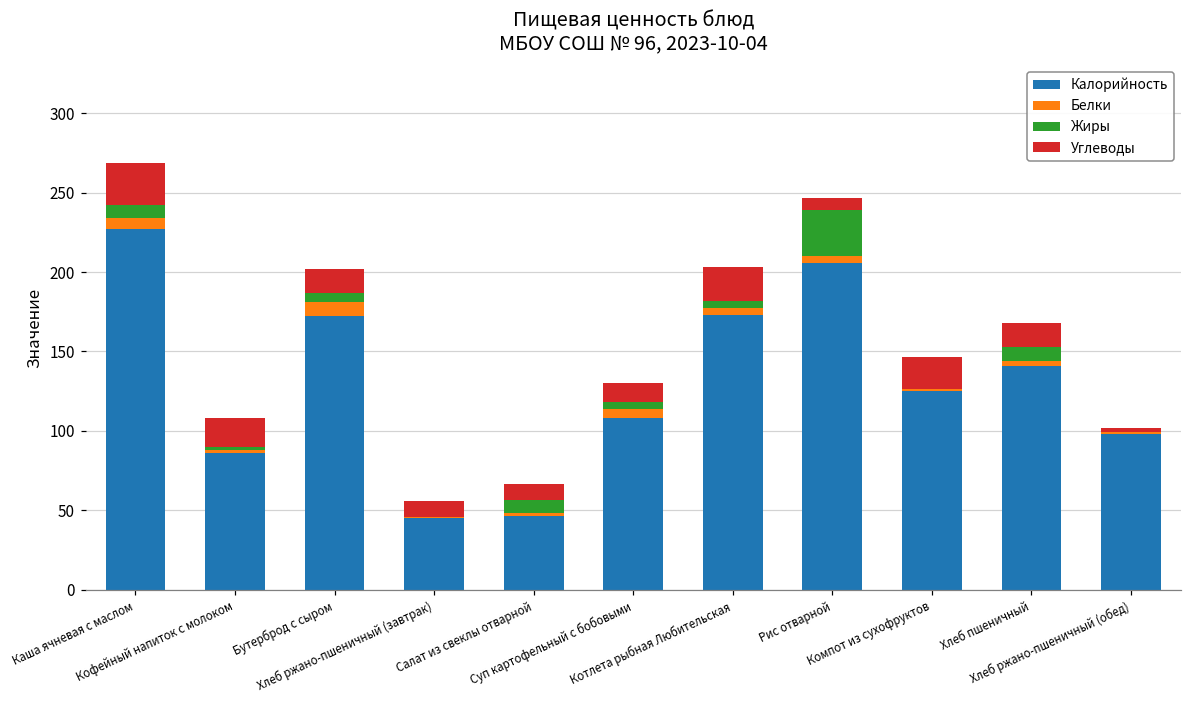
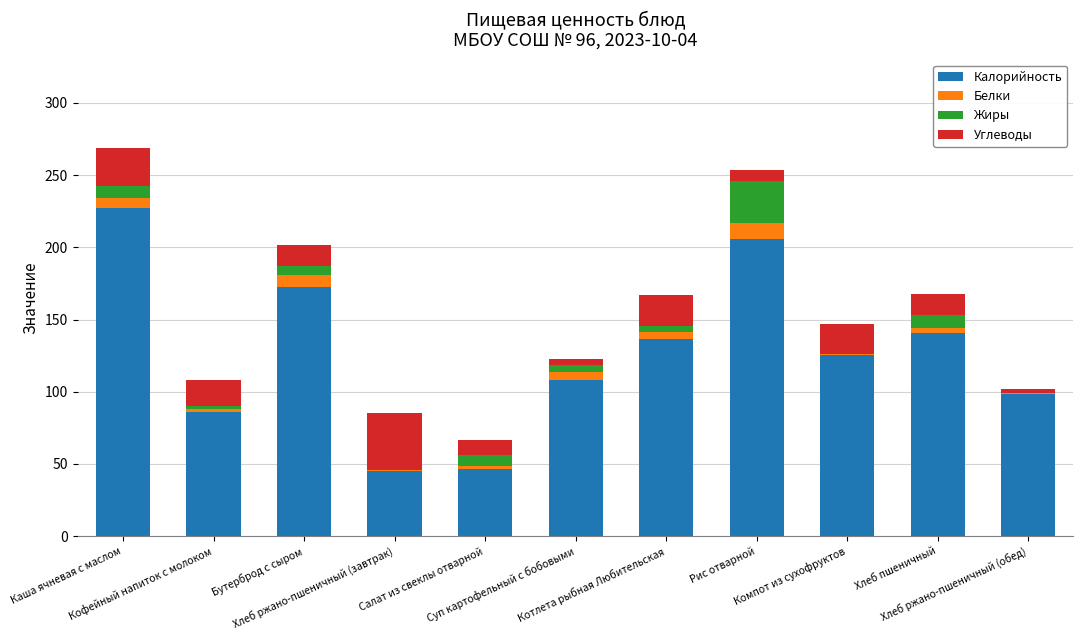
Углеводы, Хлеб ржано-пшеничный (завтрак): 10 -> 39
Углеводы, Суп картофельный с бобовыми: 12 -> 4
Калорийность, Котлета рыбная Любительская: 173 -> 137
Белки, Рис отварной: 5 -> 11
